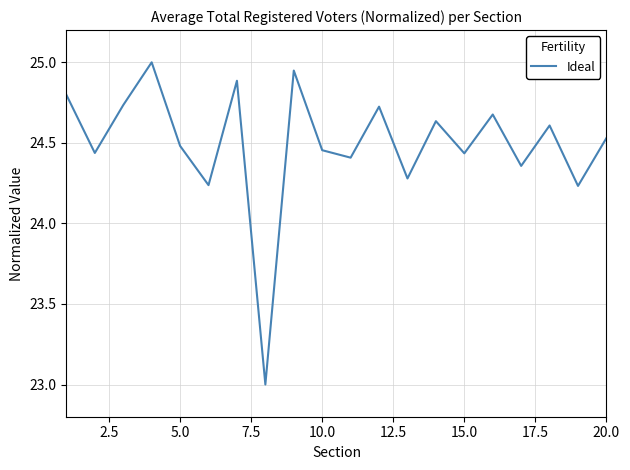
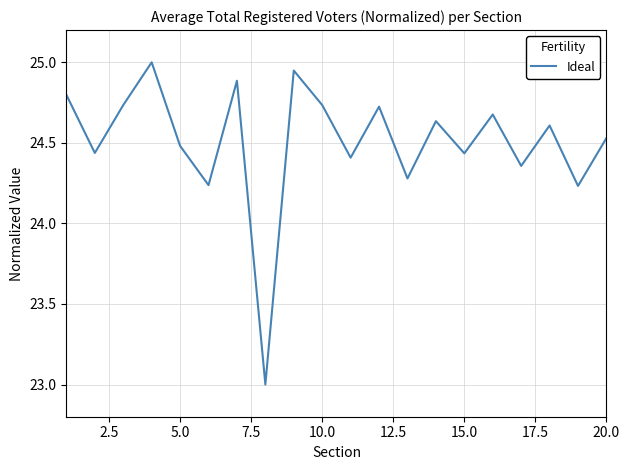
10.0: 24.45 -> 24.73
